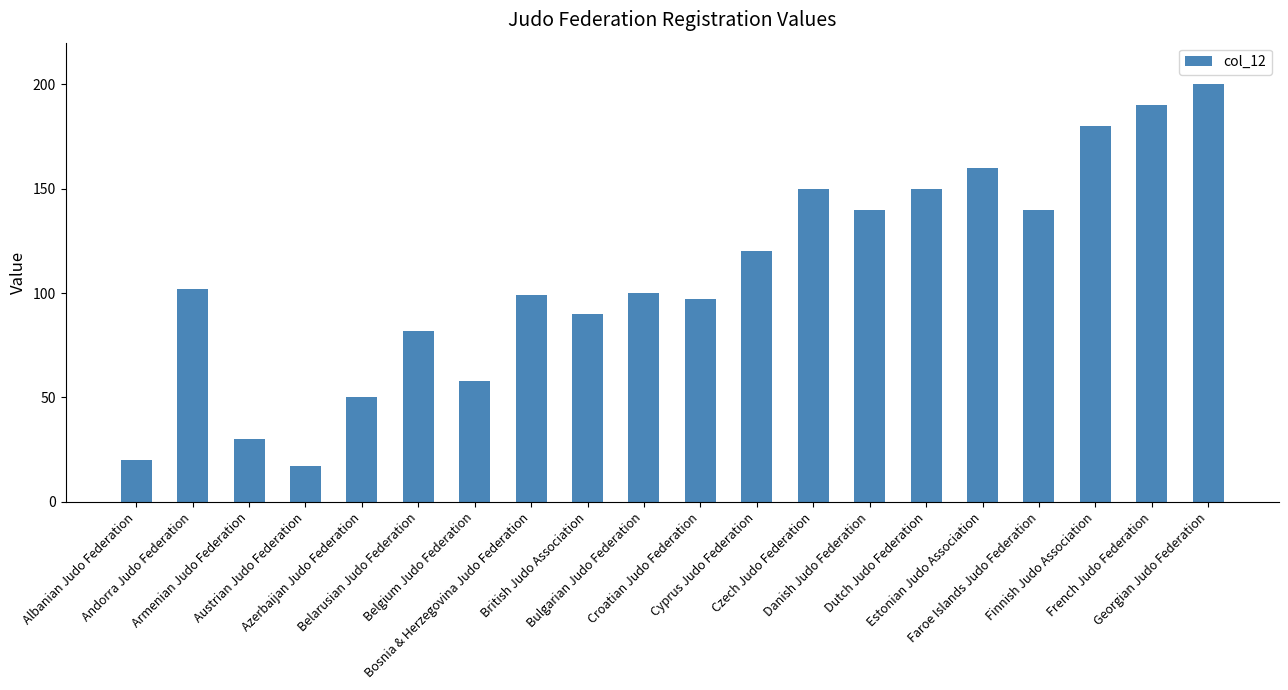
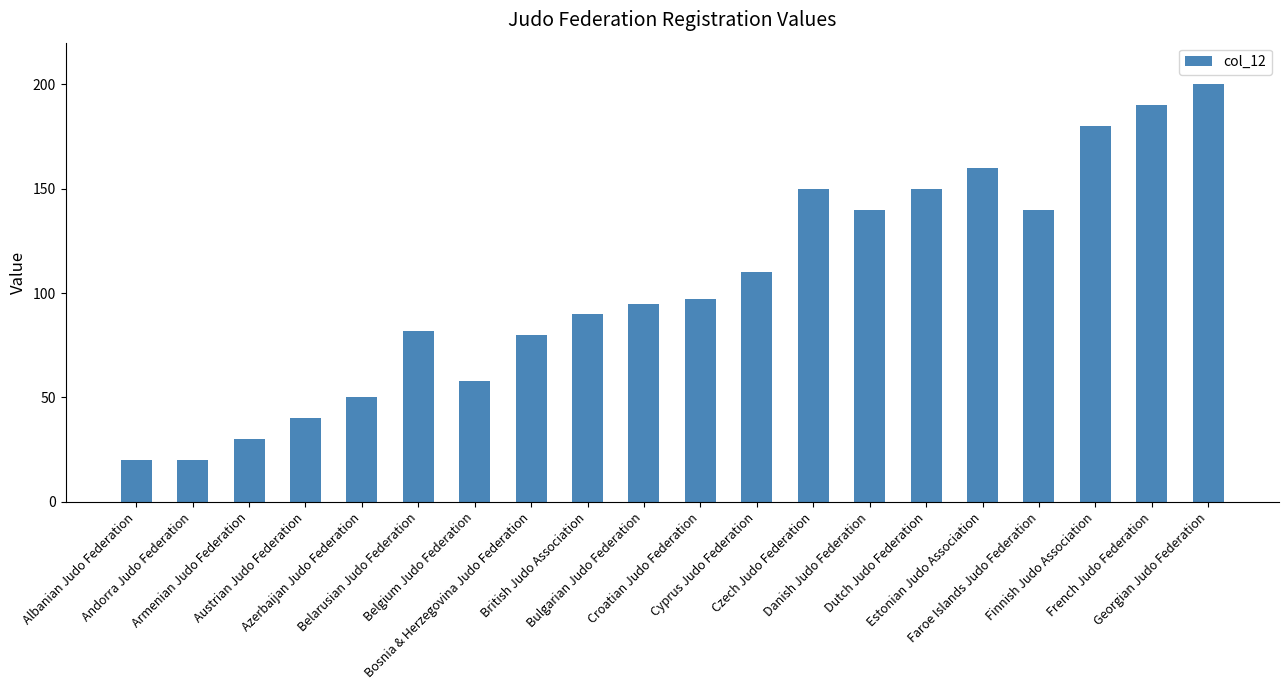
Andorra Judo Federation: 102 -> 20
Austrian Judo Federation: 17 -> 40
Bosnia & Herzegovina Judo Federation: 99 -> 80
Bulgarian Judo Federation: 100 -> 95
Cyprus Judo Federation: 120 -> 110
